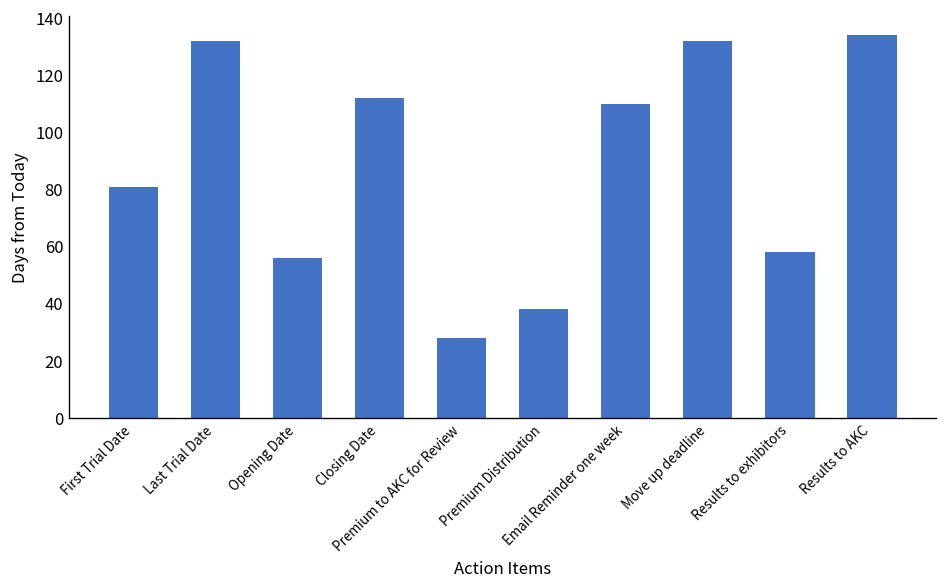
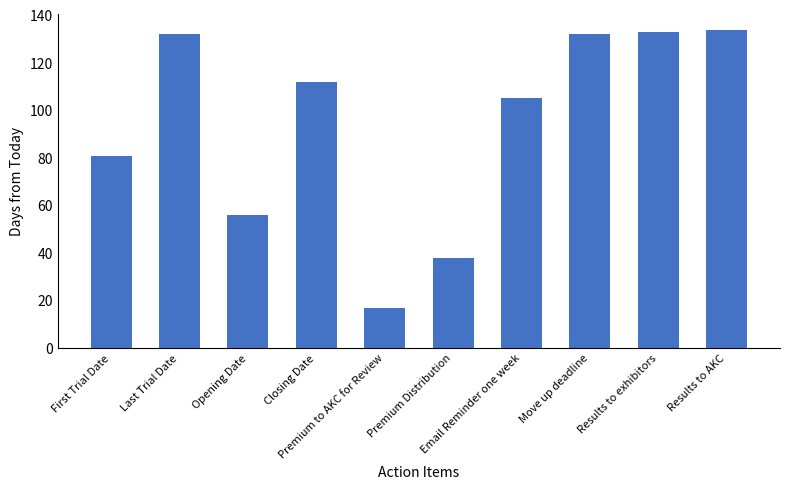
Premium to AKC for Review: 28 -> 17
Email Reminder one week: 110 -> 105
Results to exhibitors: 58 -> 133
